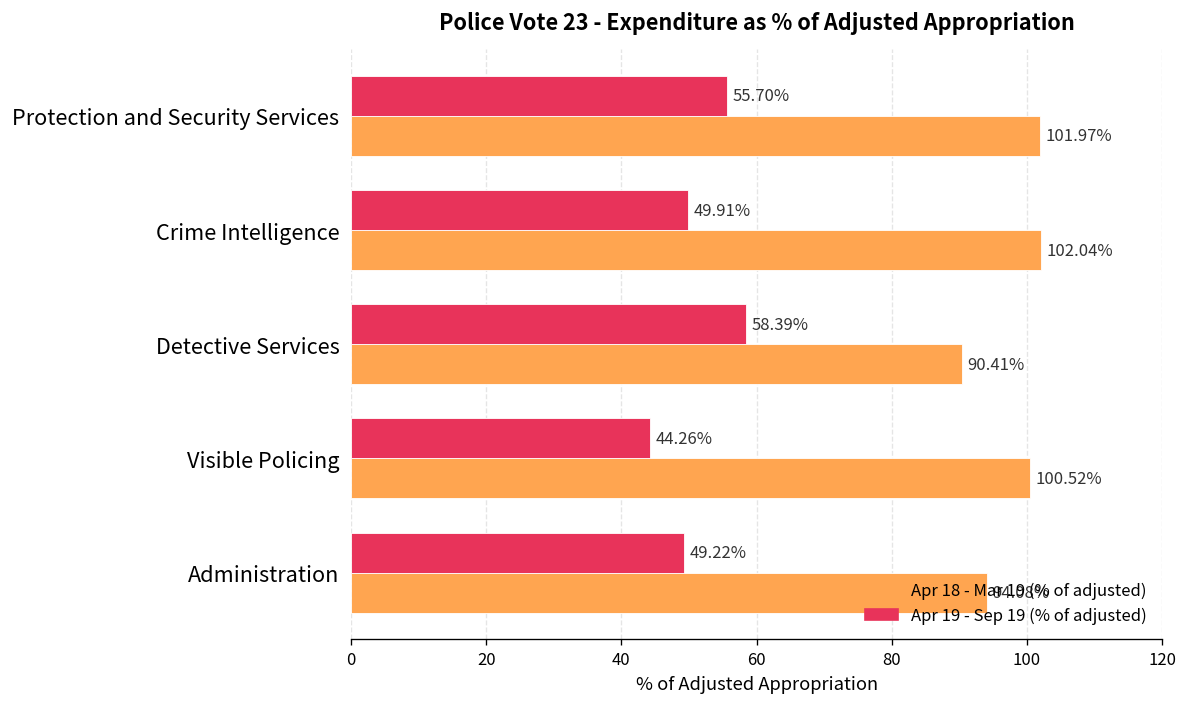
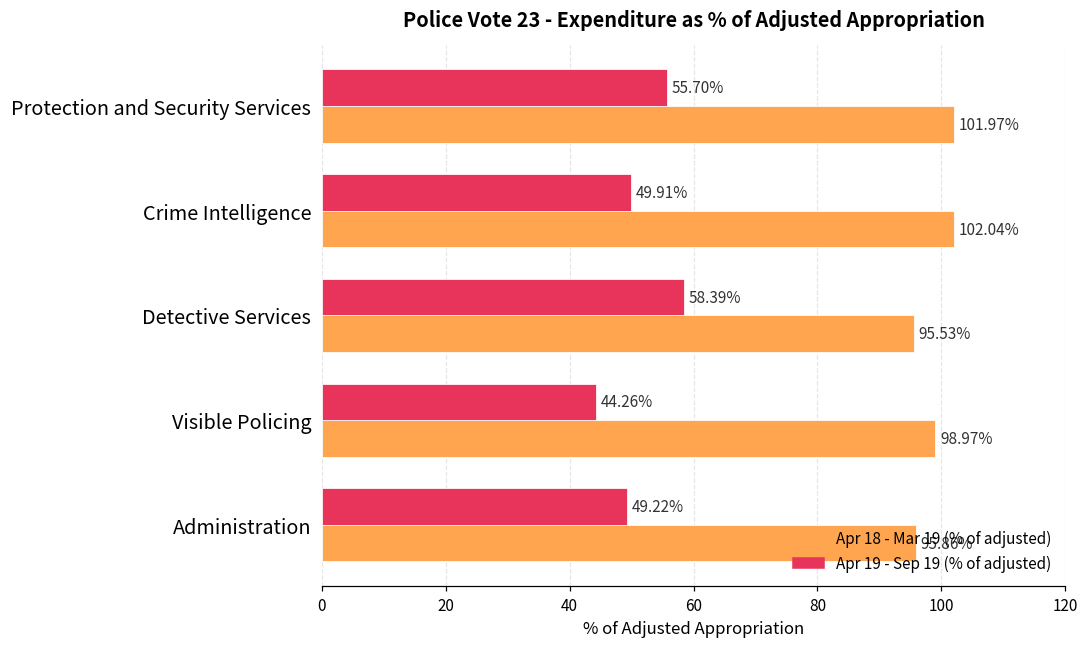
Apr 18 - Mar 19 (% of adjusted), Detective Services: 90.41% -> 95.53%
Apr 18 - Mar 19 (% of adjusted), Visible Policing: 100.52% -> 98.97%
Apr 18 - Mar 19 (% of adjusted), Administration: 94.08% -> 95.86%
